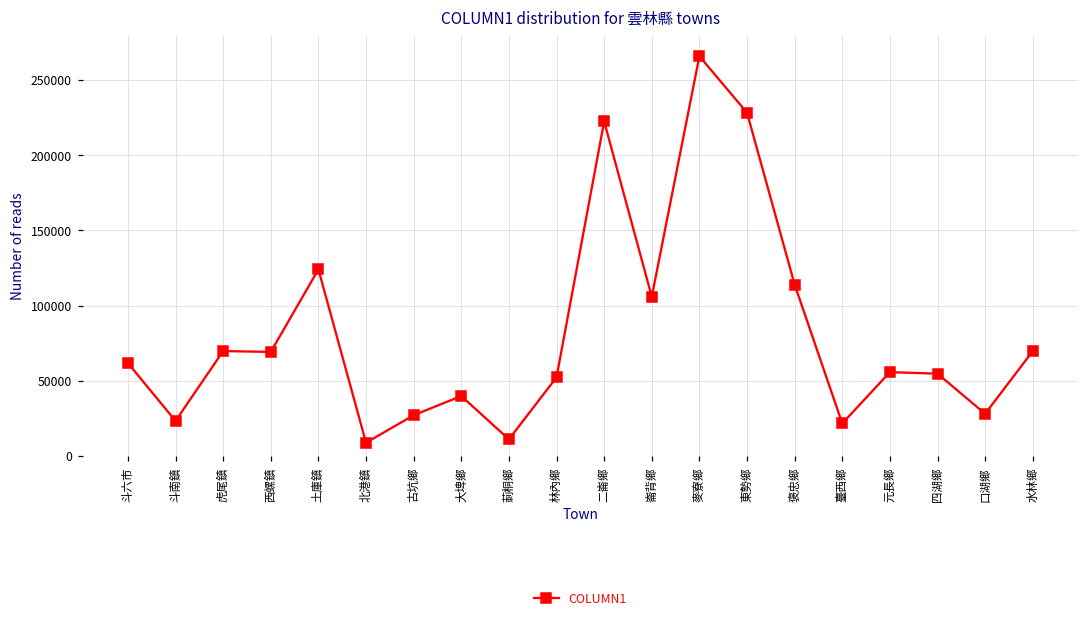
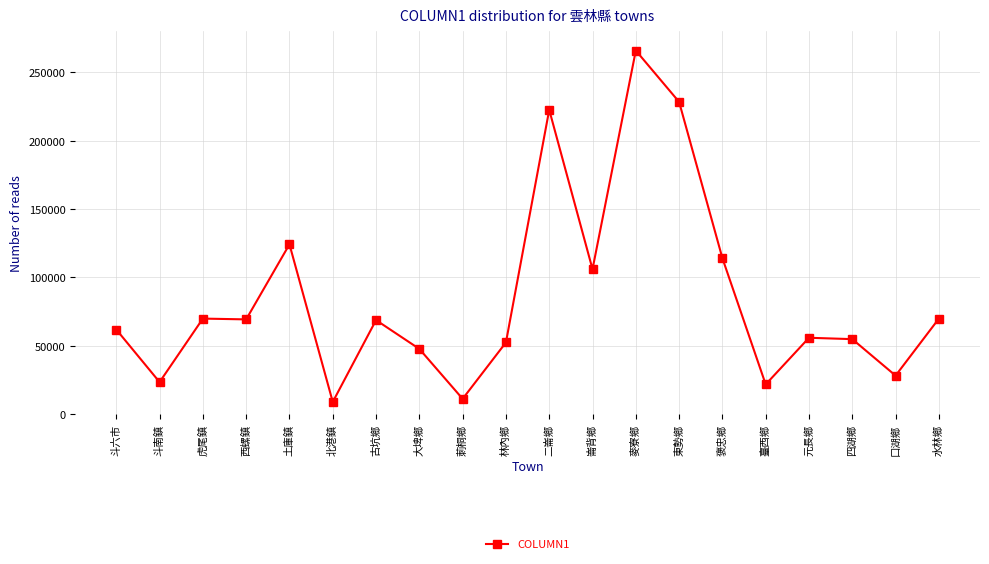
古坑鄉: 27000 -> 69000
大埤鄉: 40000 -> 48000
